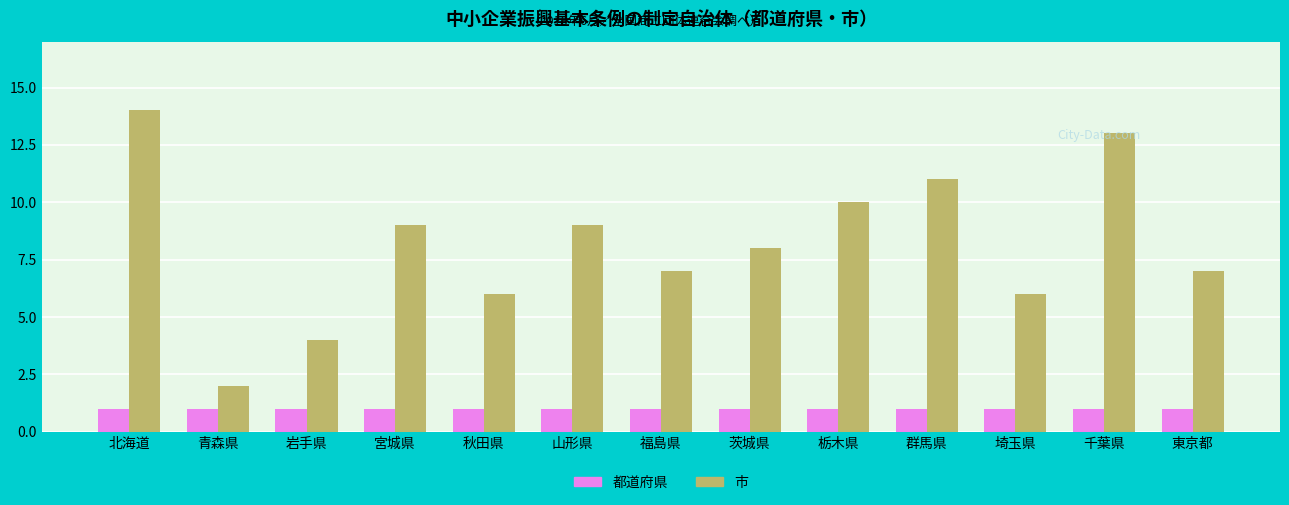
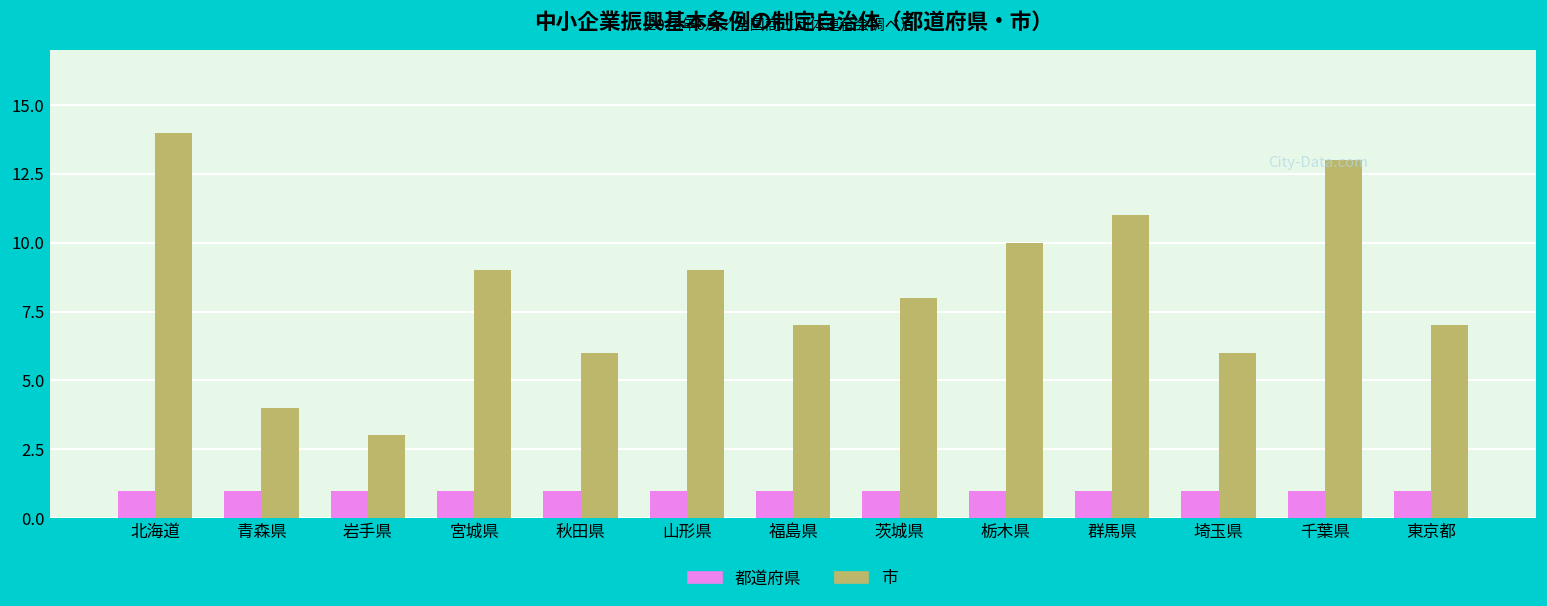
市, 青森県: 2 -> 4
市, 岩手県: 4 -> 3
